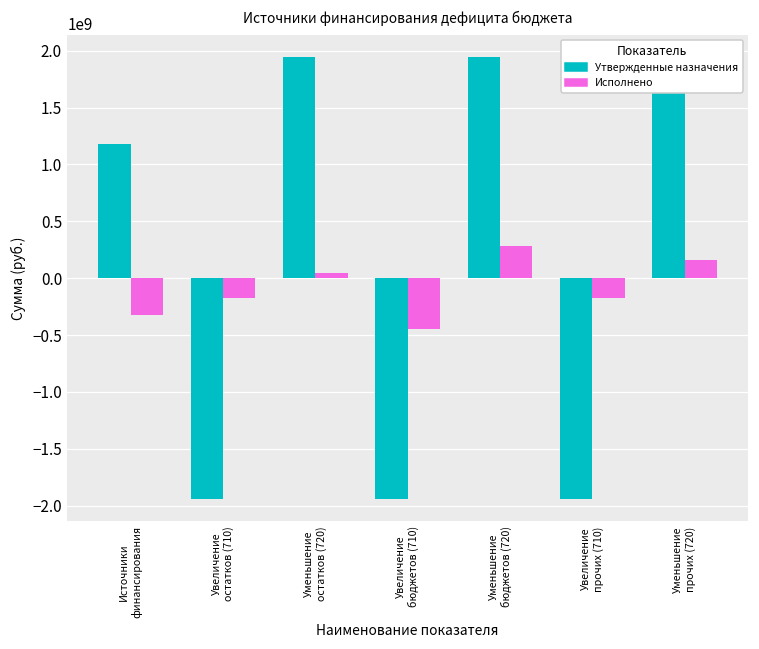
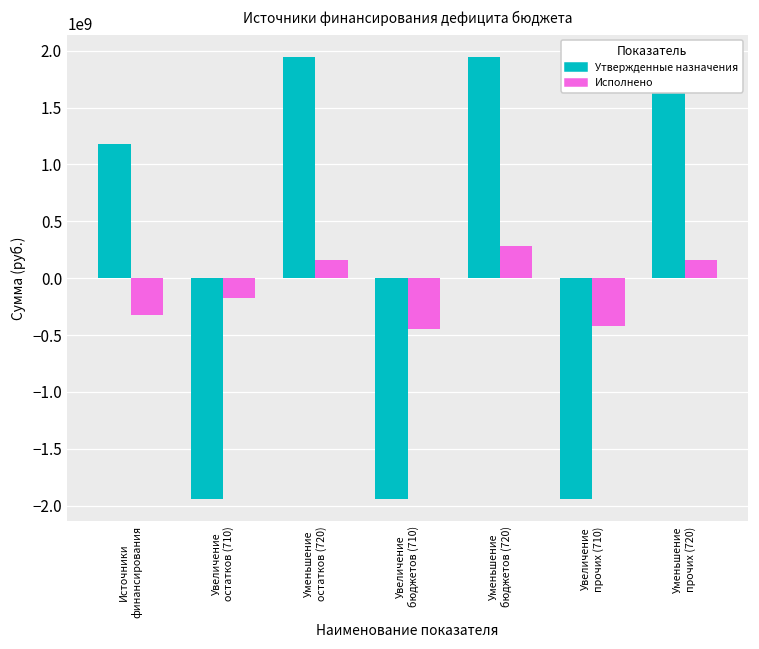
Исполнено, Уменьшение остатков (720): 40000000 -> 160000000
Исполнено, Увеличение прочих (710): -180000000 -> -420000000
